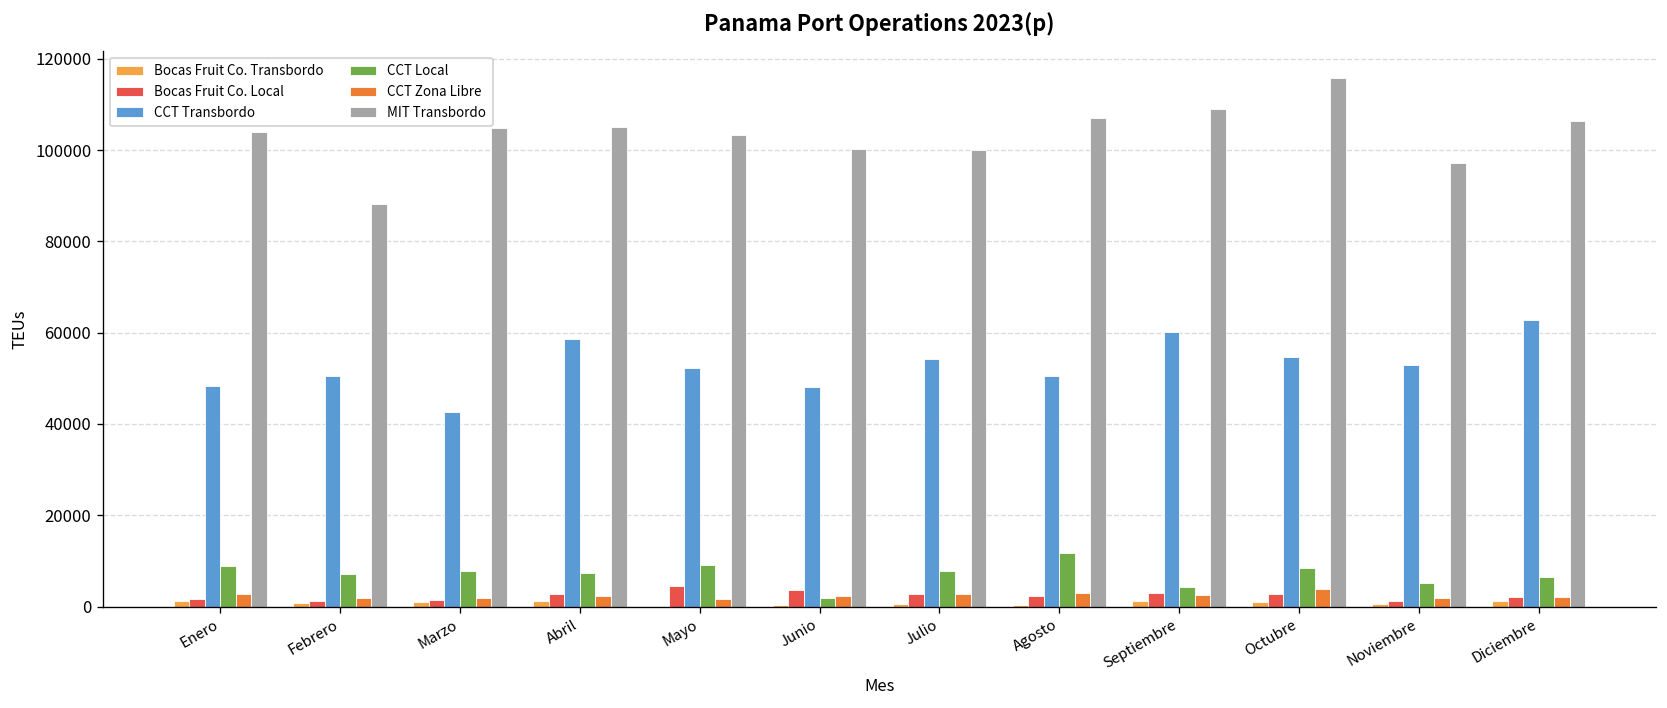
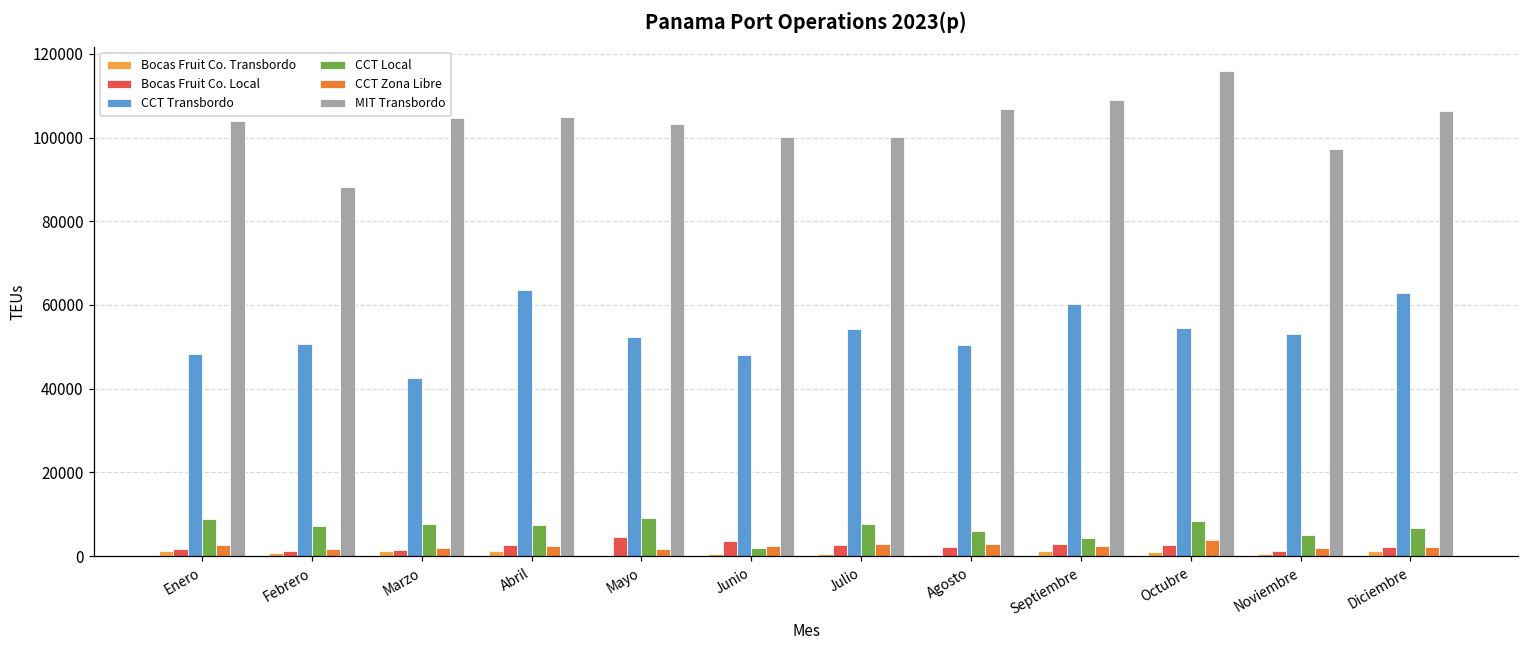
CCT Transbordo, Abril: 59000 -> 63000
CCT Local, Agosto: 12000 -> 6000
